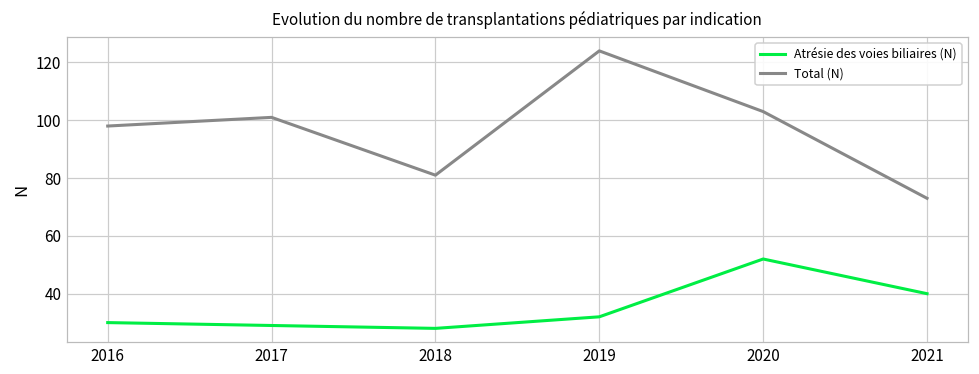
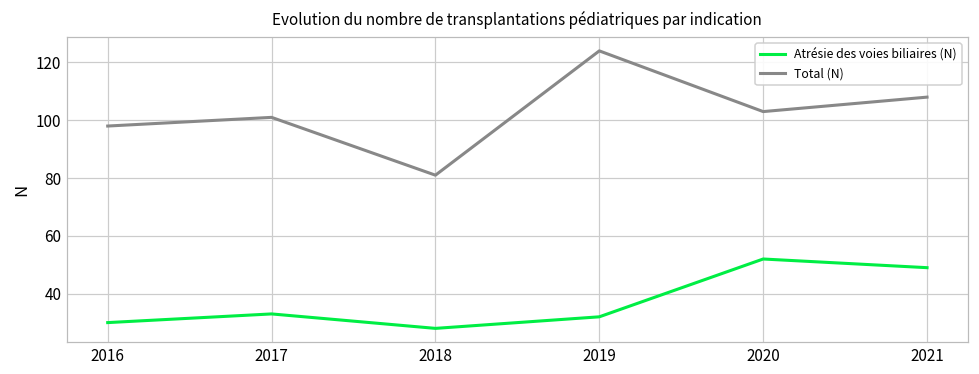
Atrésie des voies biliaires (N), 2017: 29 -> 33
Atrésie des voies biliaires (N), 2021: 40 -> 49
Total (N), 2021: 73 -> 108
